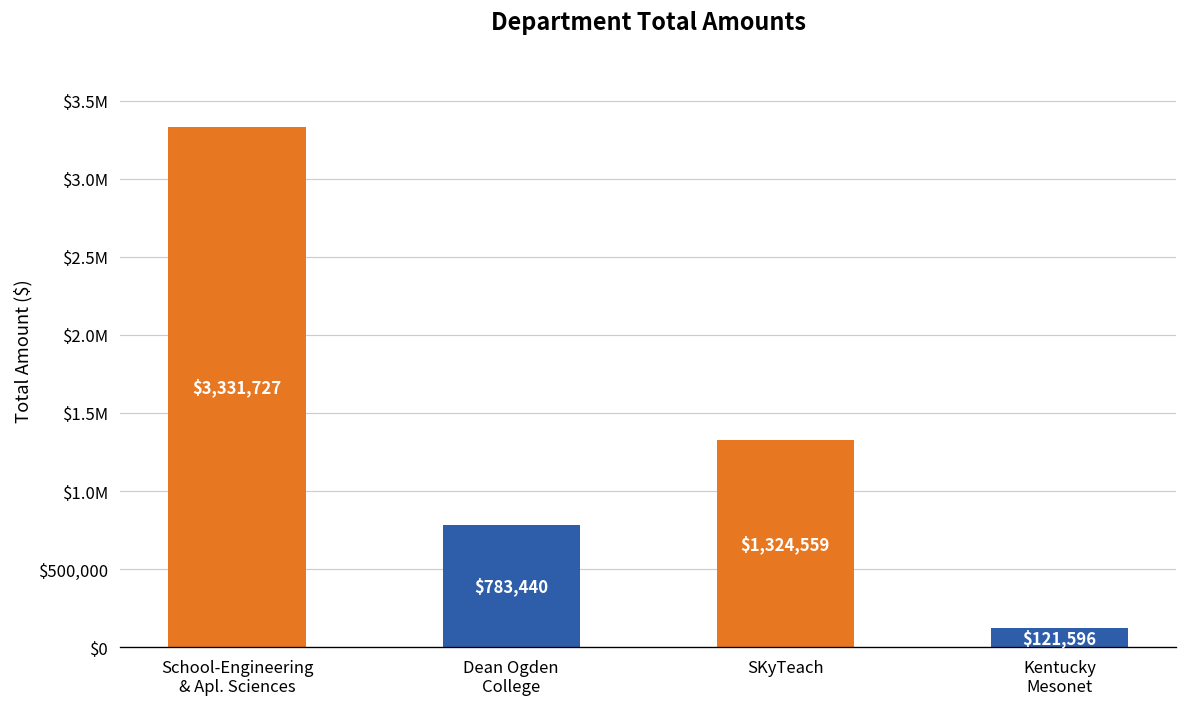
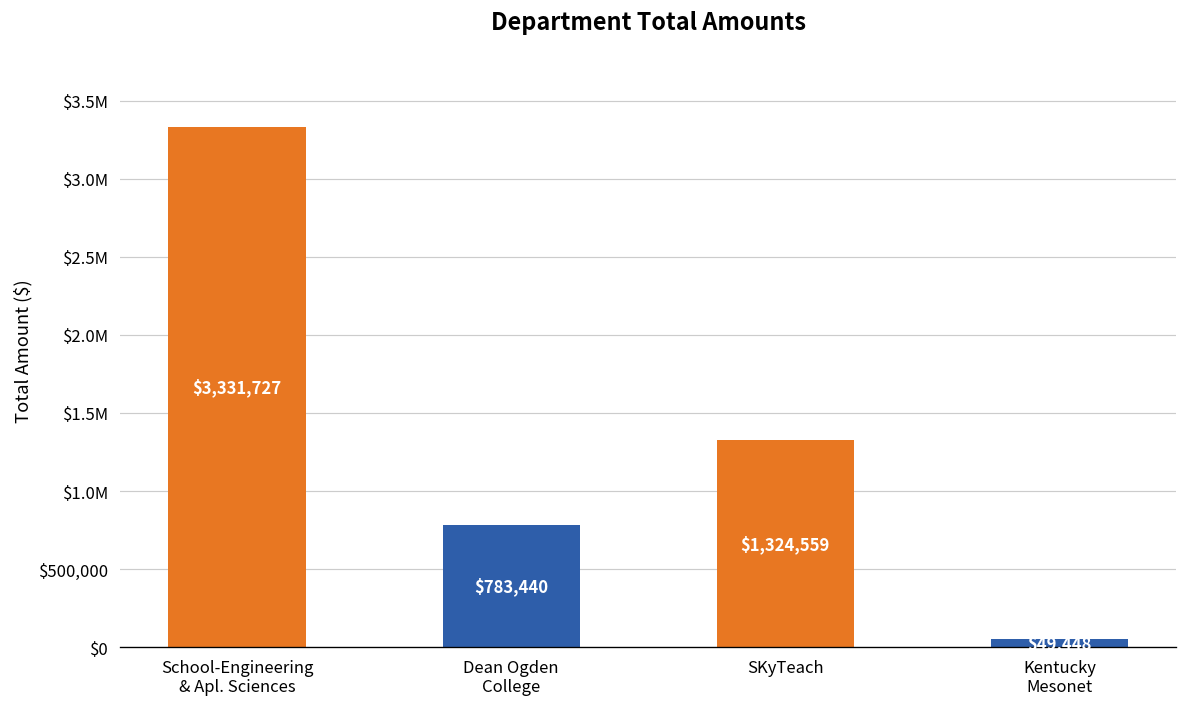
Kentucky Mesonet: $120,000 -> $50,000
